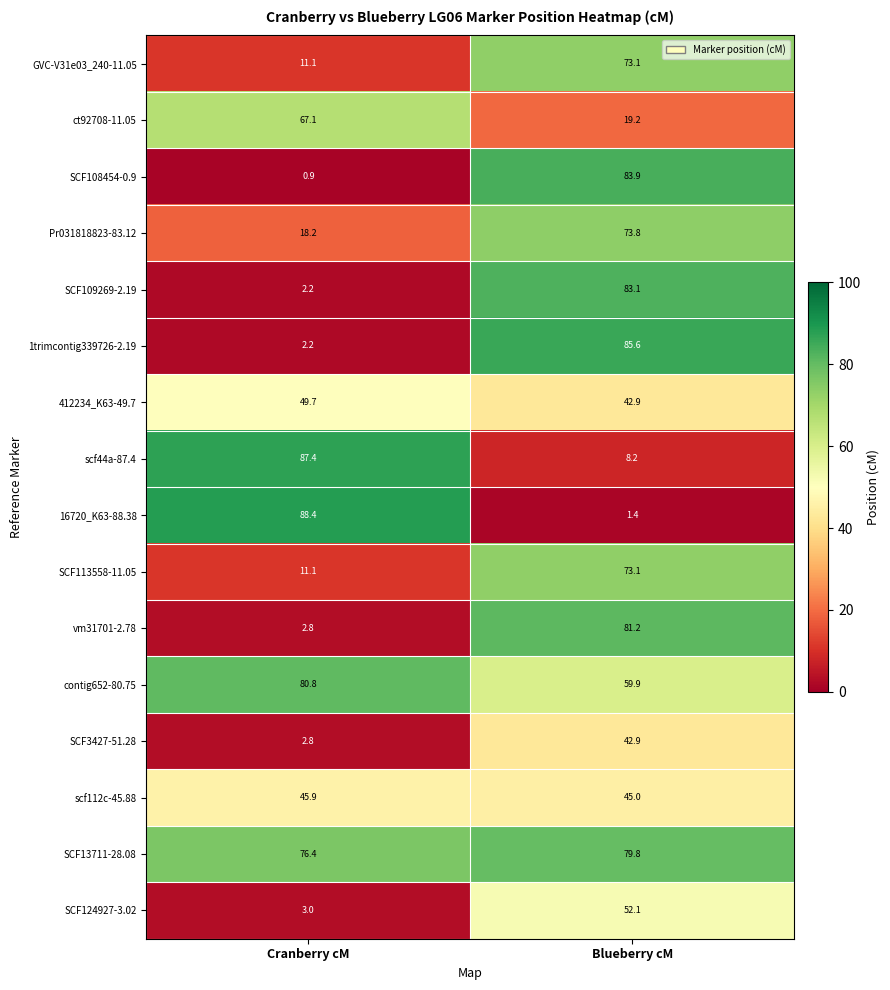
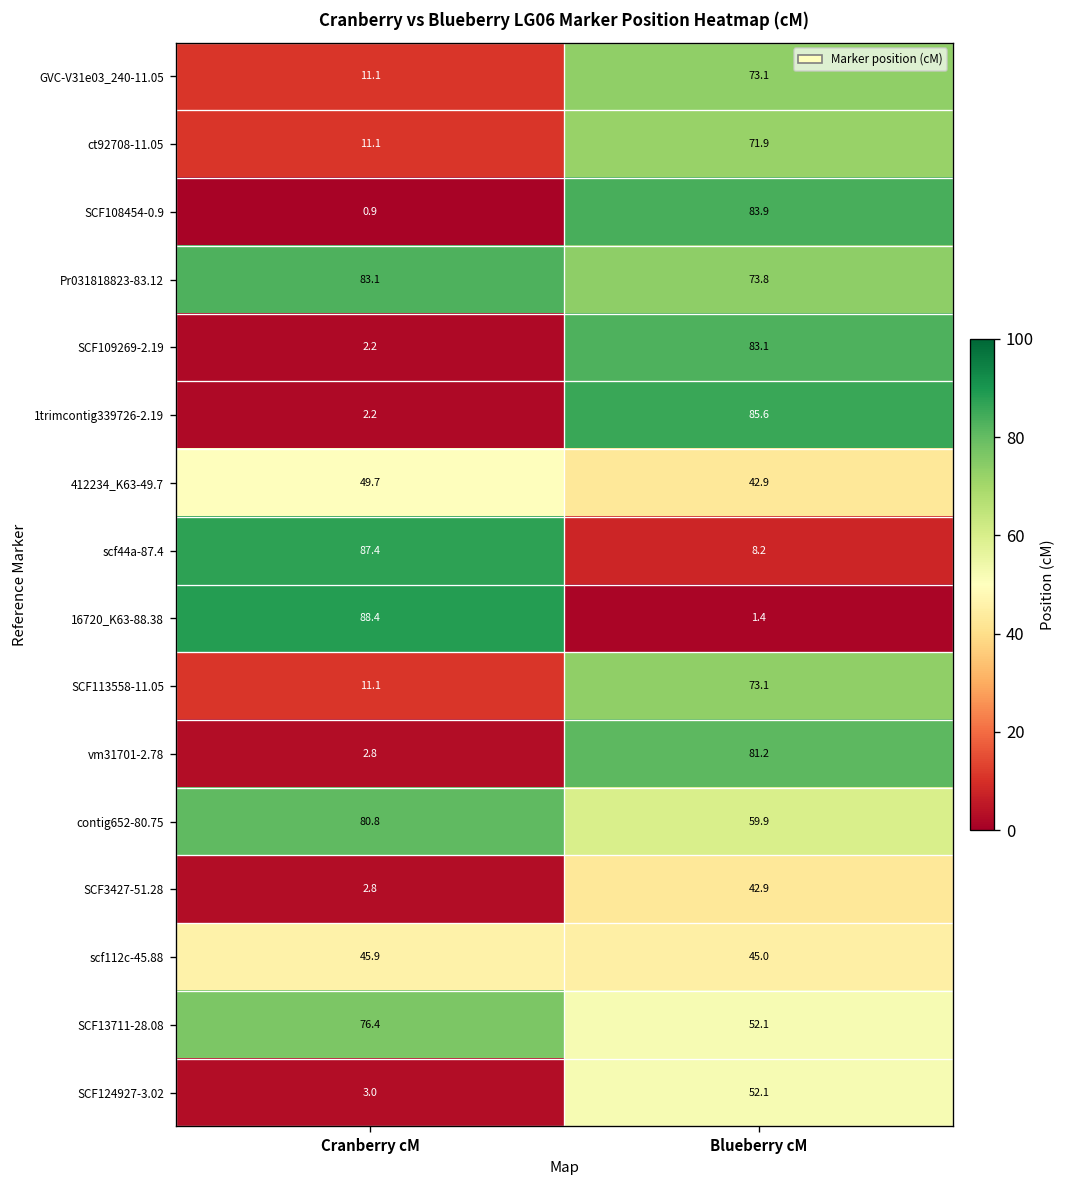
ct92708-11.05, Cranberry cM: 67.1 -> 11.1
ct92708-11.05, Blueberry cM: 19.2 -> 71.9
Pr031818823-83.12, Cranberry cM: 18.2 -> 83.1
SCF13711-28.08, Blueberry cM: 79.8 -> 52.1
